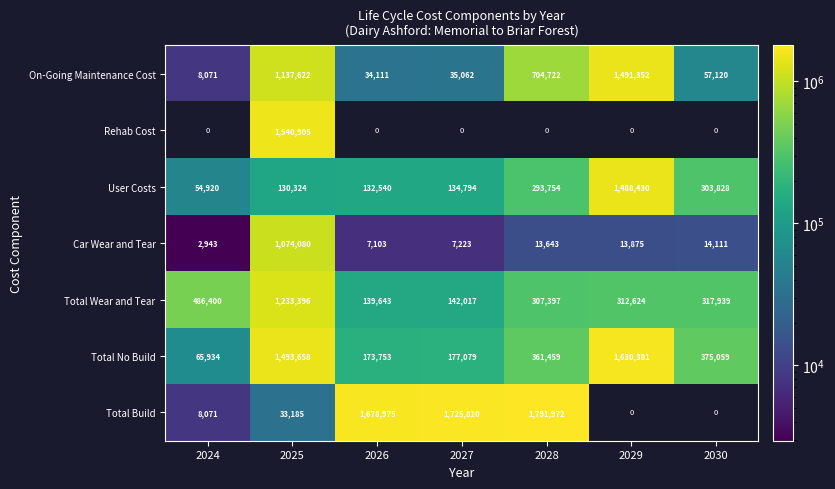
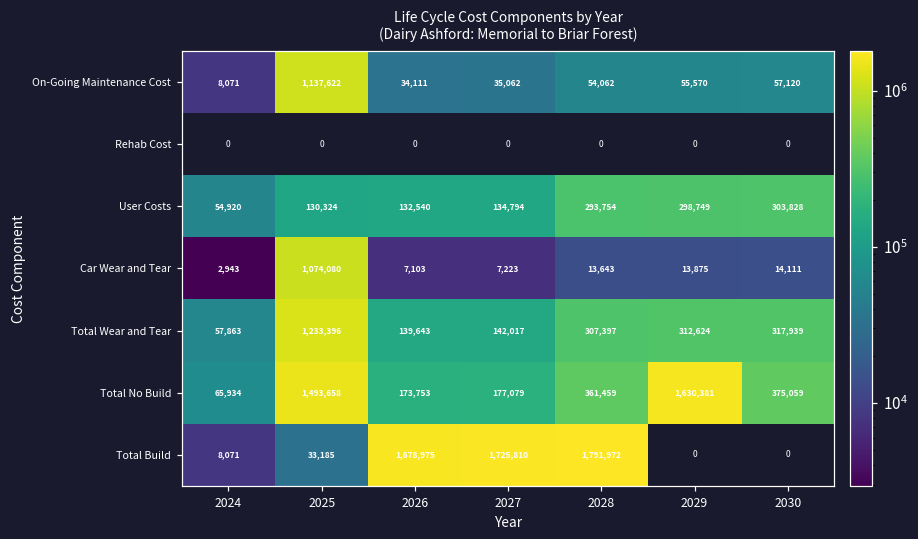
On-Going Maintenance Cost, 2028: 704,722 -> 54,062
On-Going Maintenance Cost, 2029: 1,491,352 -> 55,570
Rehab Cost, 2025: 1,540,905 -> 0
User Costs, 2029: 1,488,430 -> 298,749
Total Wear and Tear, 2024: 486,400 -> 57,863
